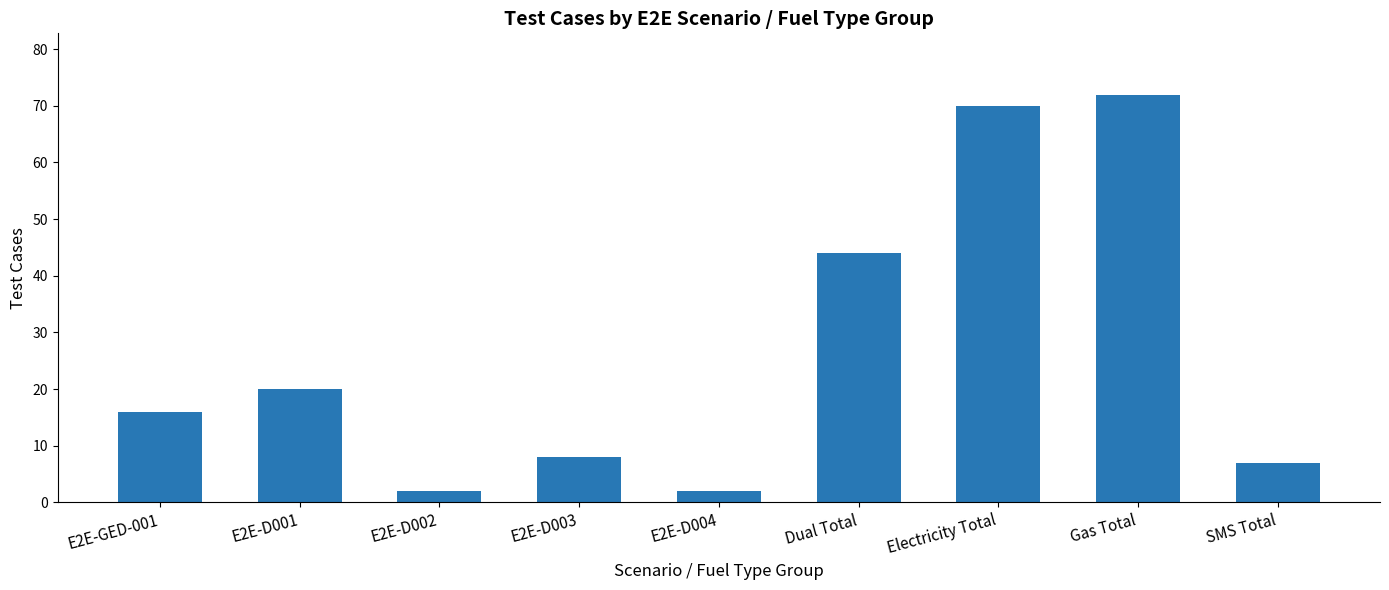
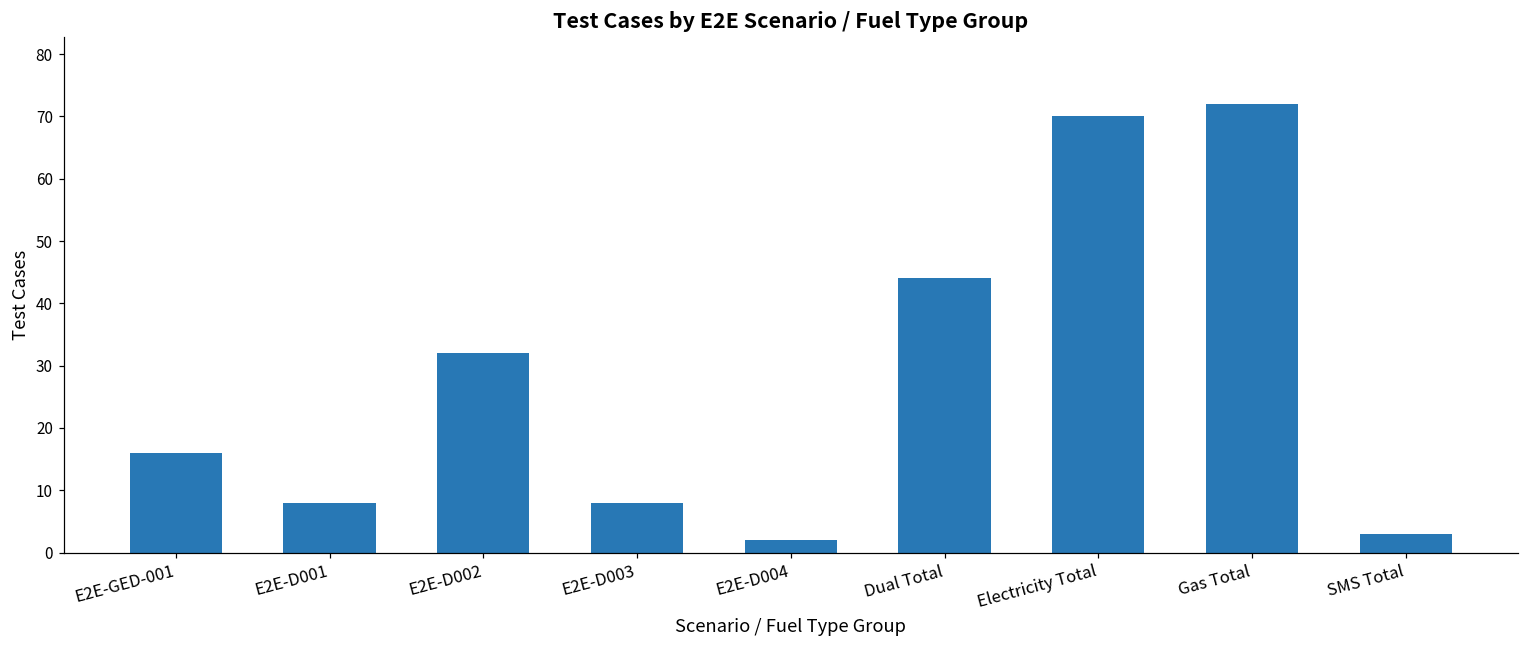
E2E-D001: 20 -> 8
E2E-D002: 2 -> 32
SMS Total: 7 -> 3
